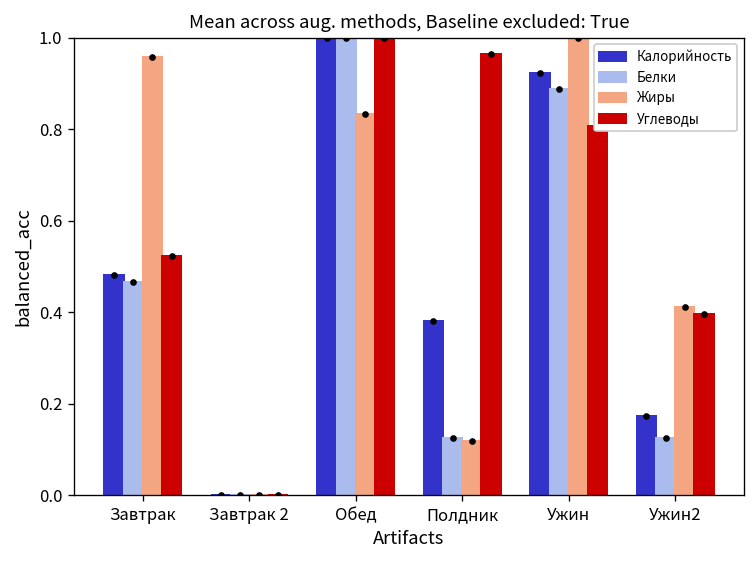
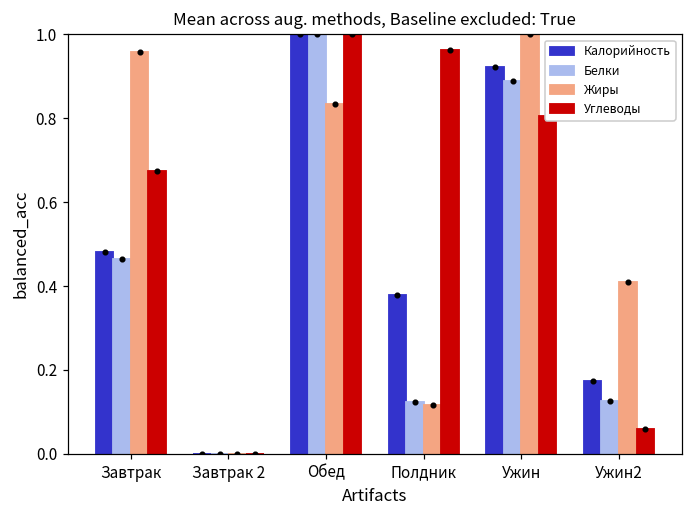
Углеводы, Завтрак: 0.52 -> 0.67
Углеводы, Ужин2: 0.40 -> 0.06
